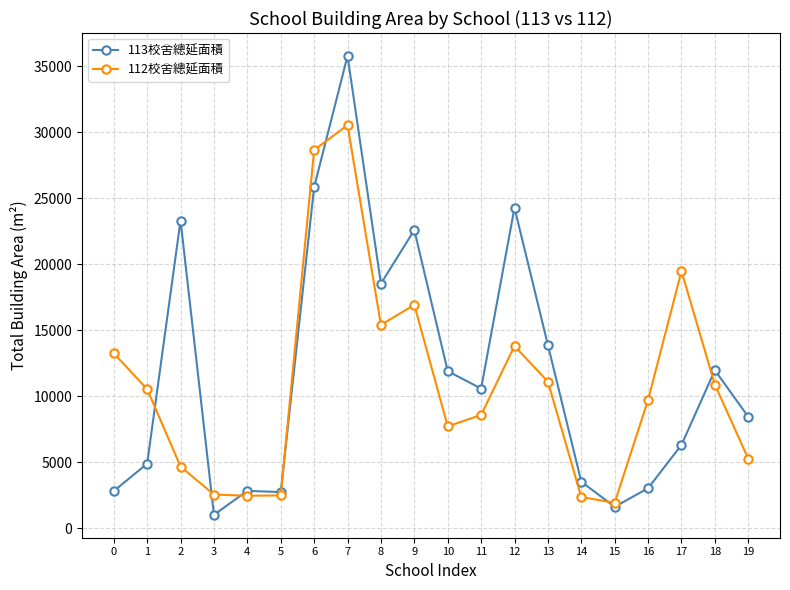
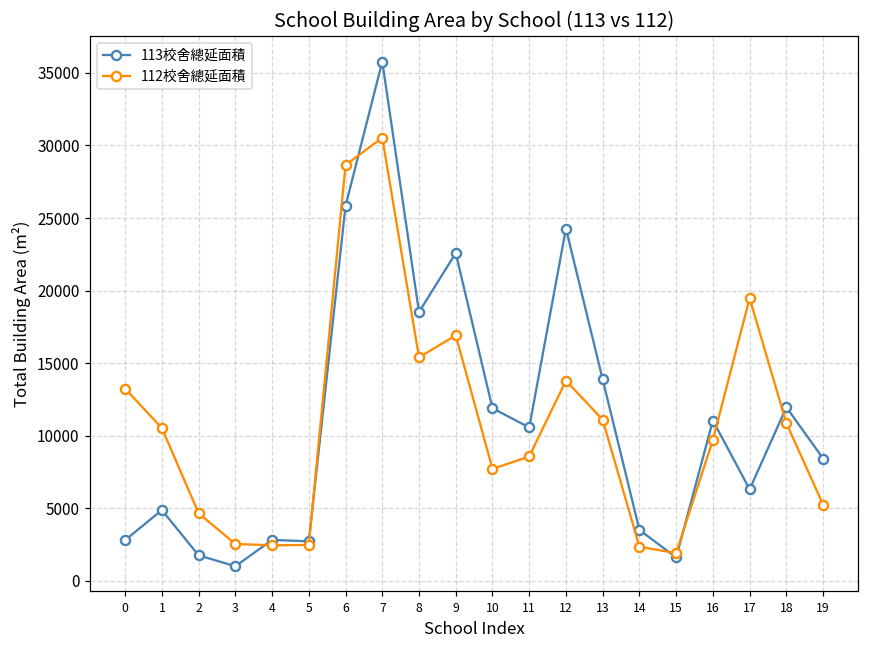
113校舍總延面積, 2: 23300 -> 1800
113校舍總延面積, 16: 3000 -> 11100
